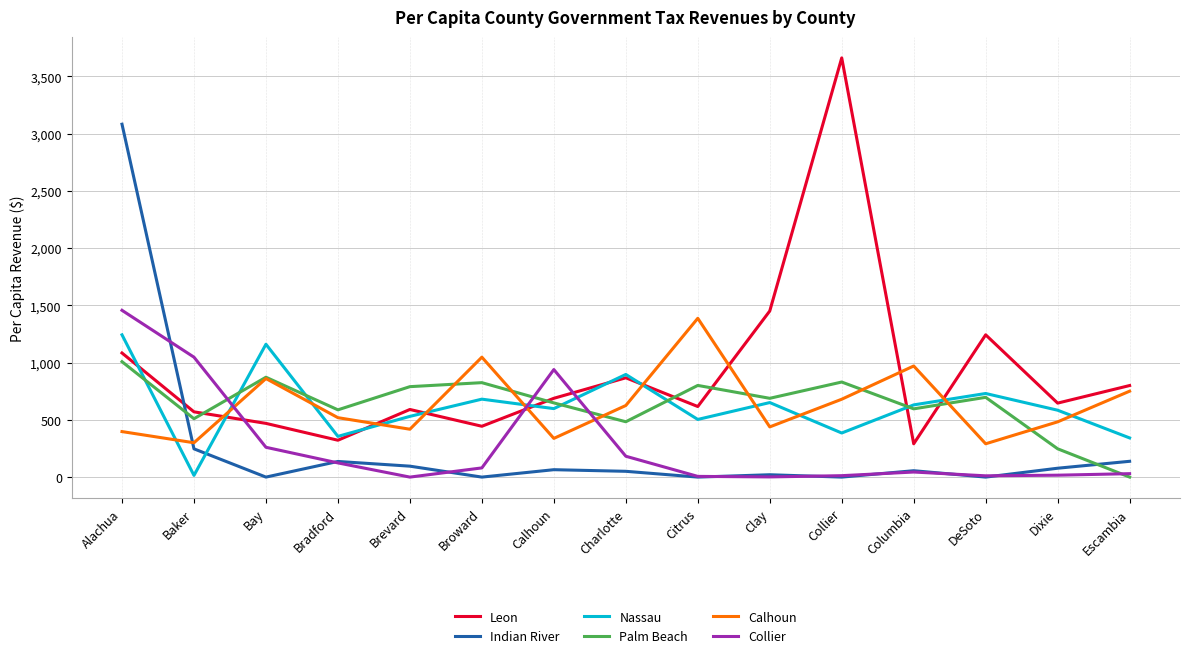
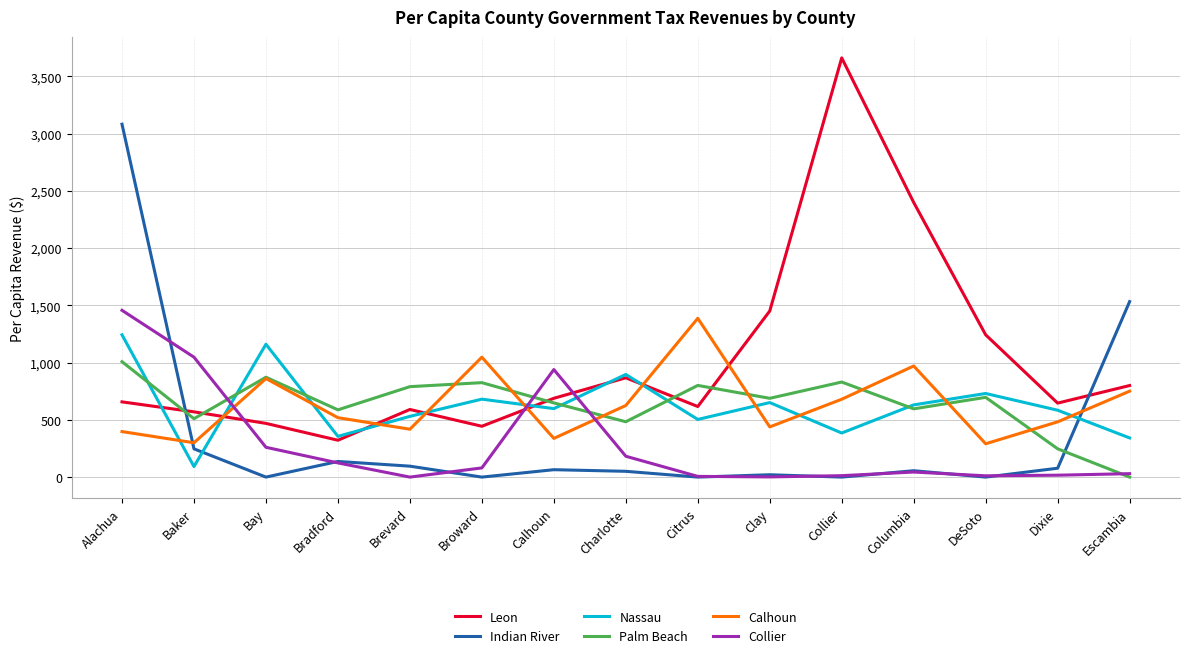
Leon, Alachua: 1,080 -> 660
Nassau, Baker: 10 -> 90
Leon, Columbia: 290 -> 2,400
Indian River, Escambia: 140 -> 1,530
